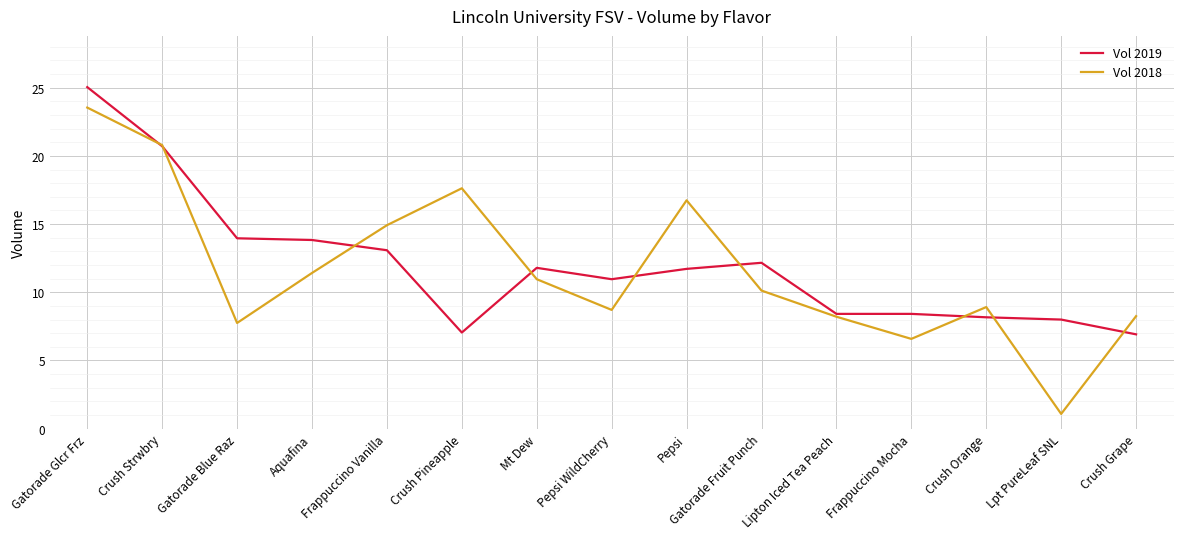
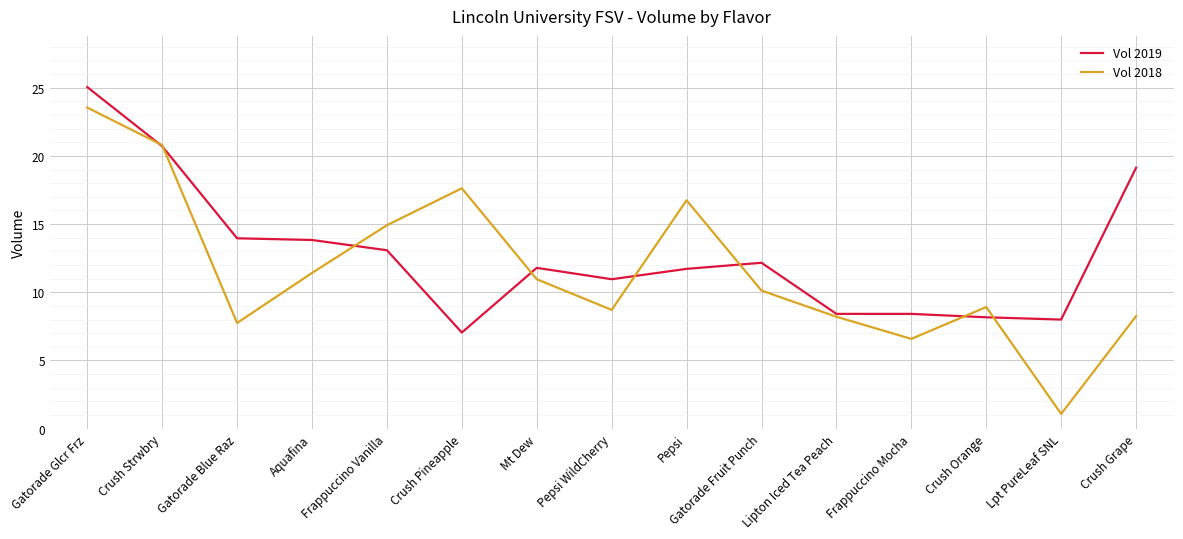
Vol 2019, Crush Grape: 6.9 -> 19.1
